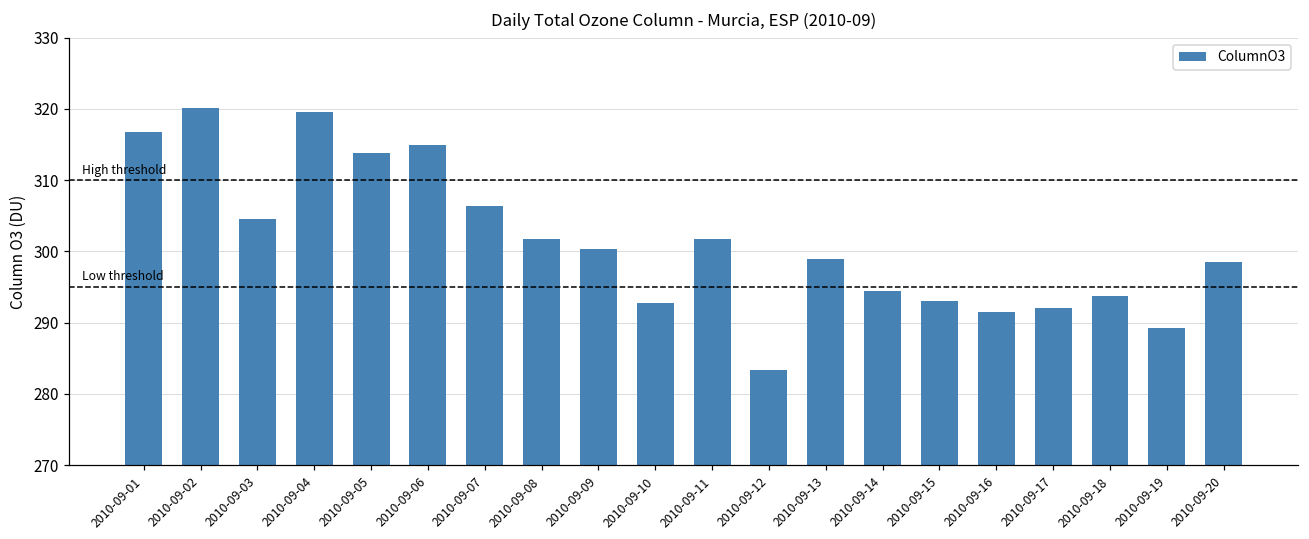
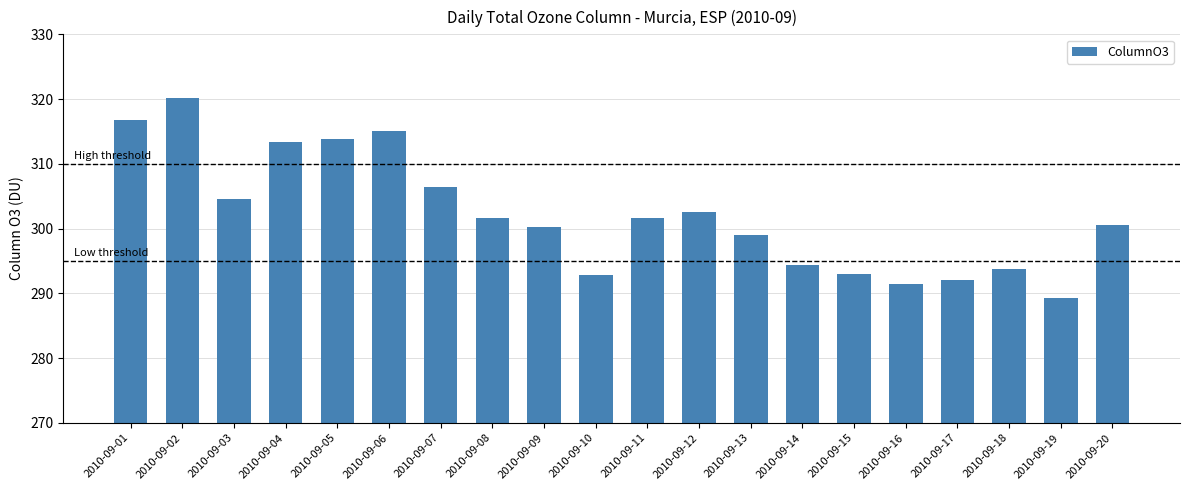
2010-09-04: 320 -> 313
2010-09-12: 283 -> 303
2010-09-20: 299 -> 301
